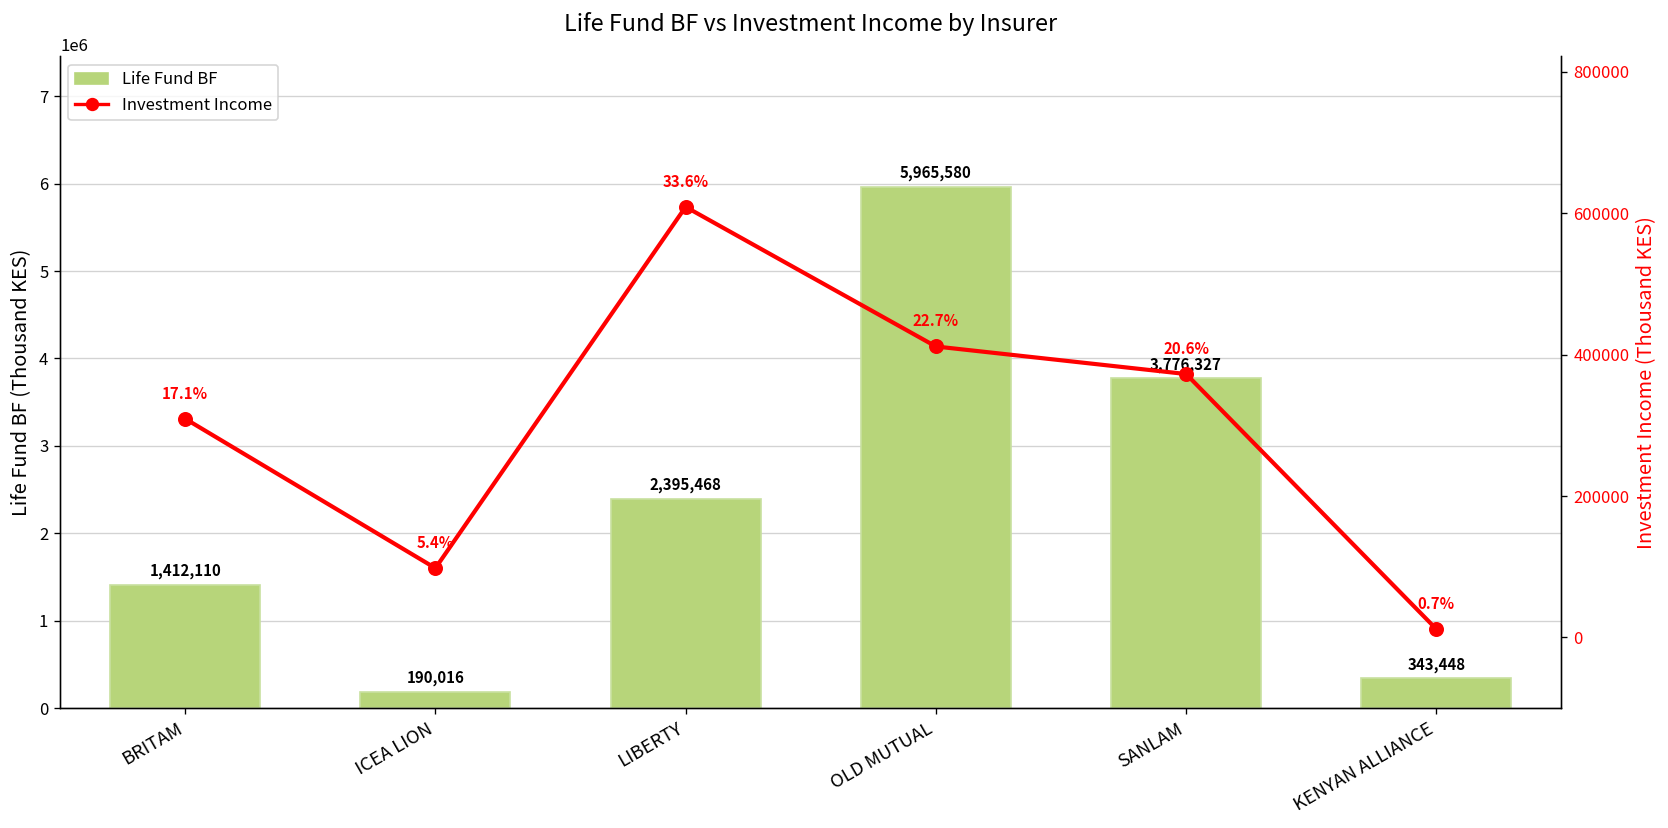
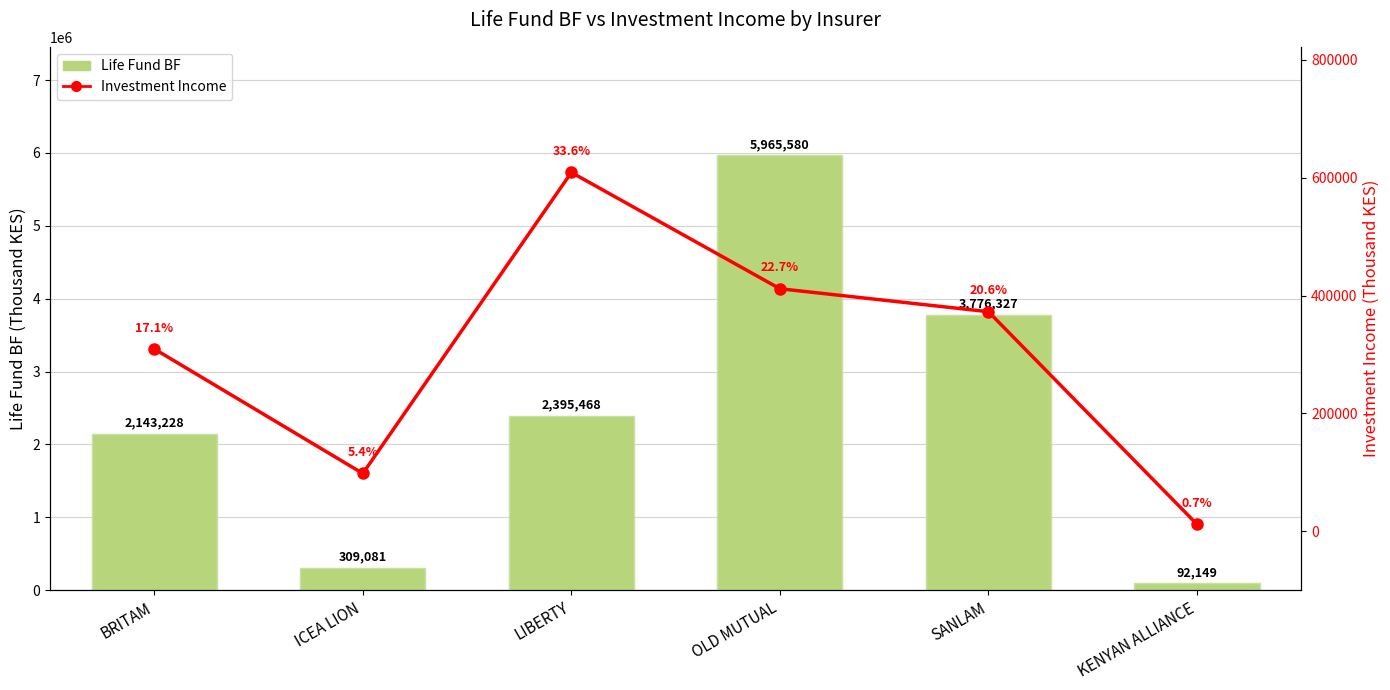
Life Fund BF, BRITAM: 1,412,110 -> 2,143,228
Life Fund BF, ICEA LION: 190,016 -> 309,081
Life Fund BF, KENYAN ALLIANCE: 343,448 -> 92,149
